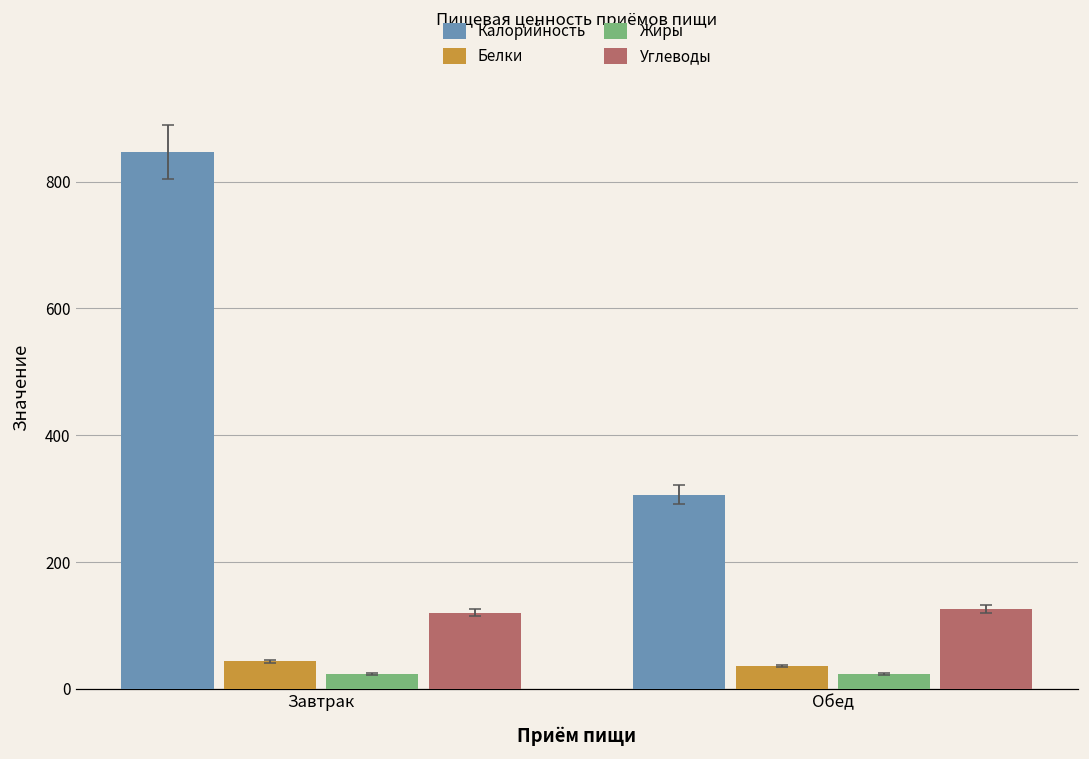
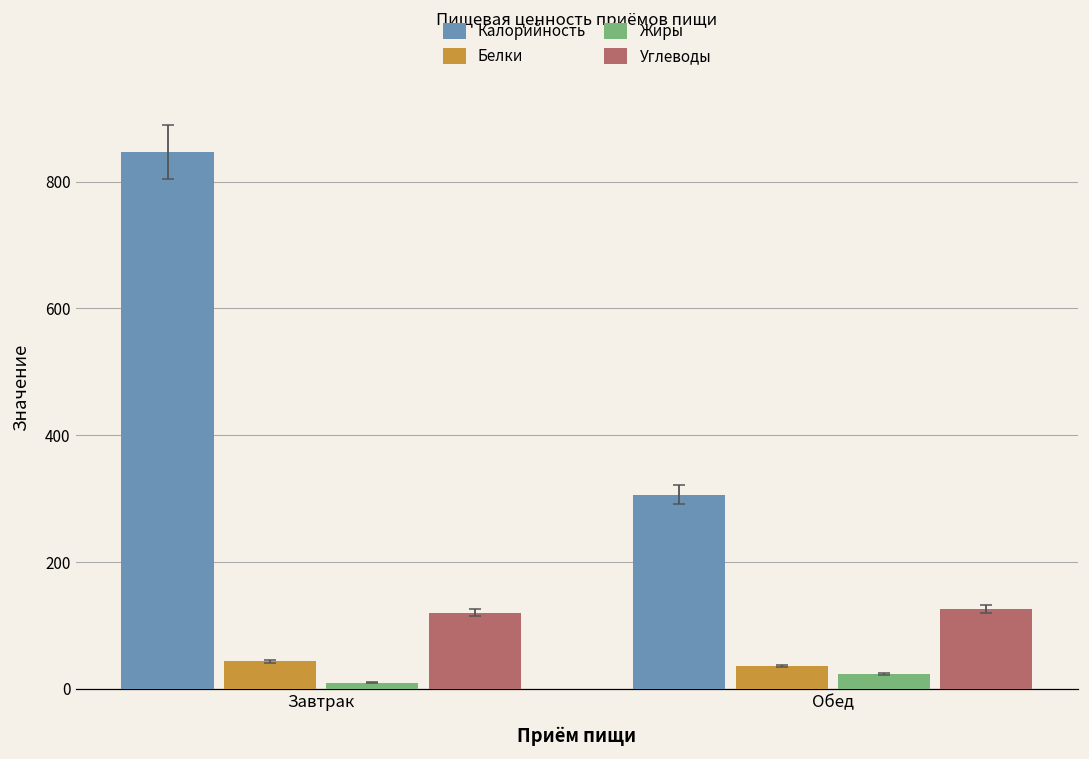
Жиры, Завтрак: 20 -> 10
